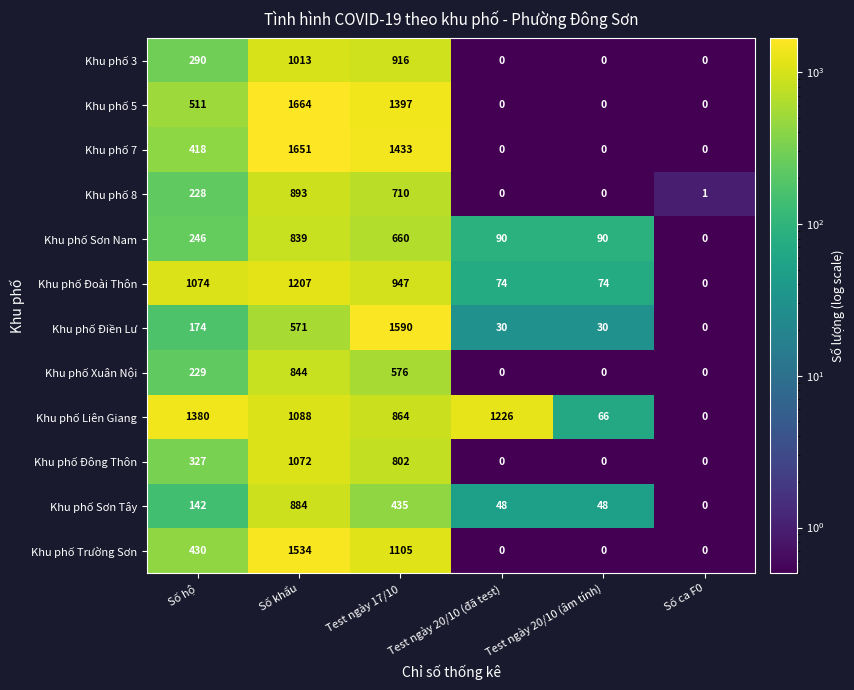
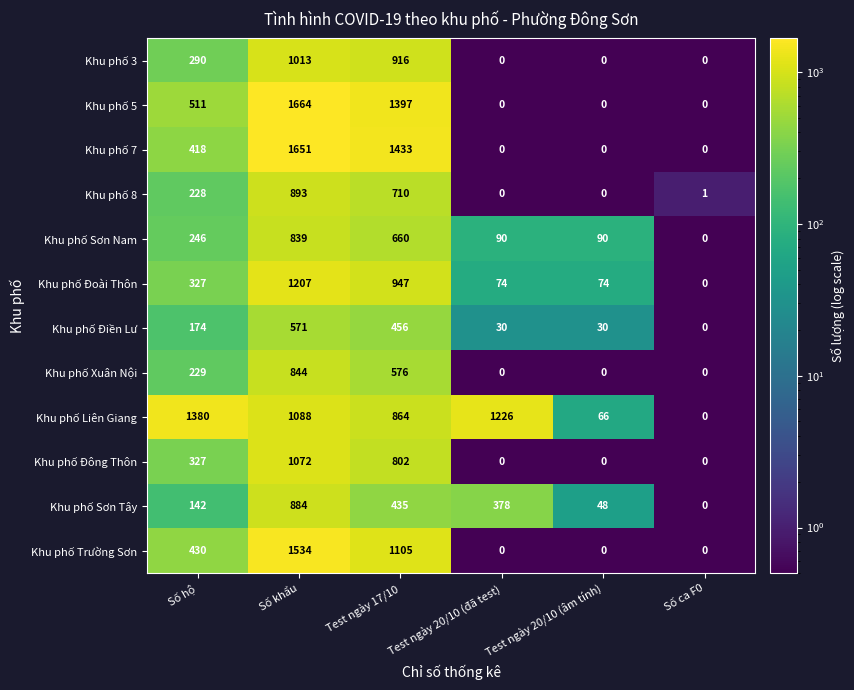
Khu phố Đoài Thôn, Số hộ: 1074 -> 327
Khu phố Điền Lư, Test ngày 17/10: 1590 -> 456
Khu phố Sơn Tây, Test ngày 20/10 (đã test): 48 -> 378
